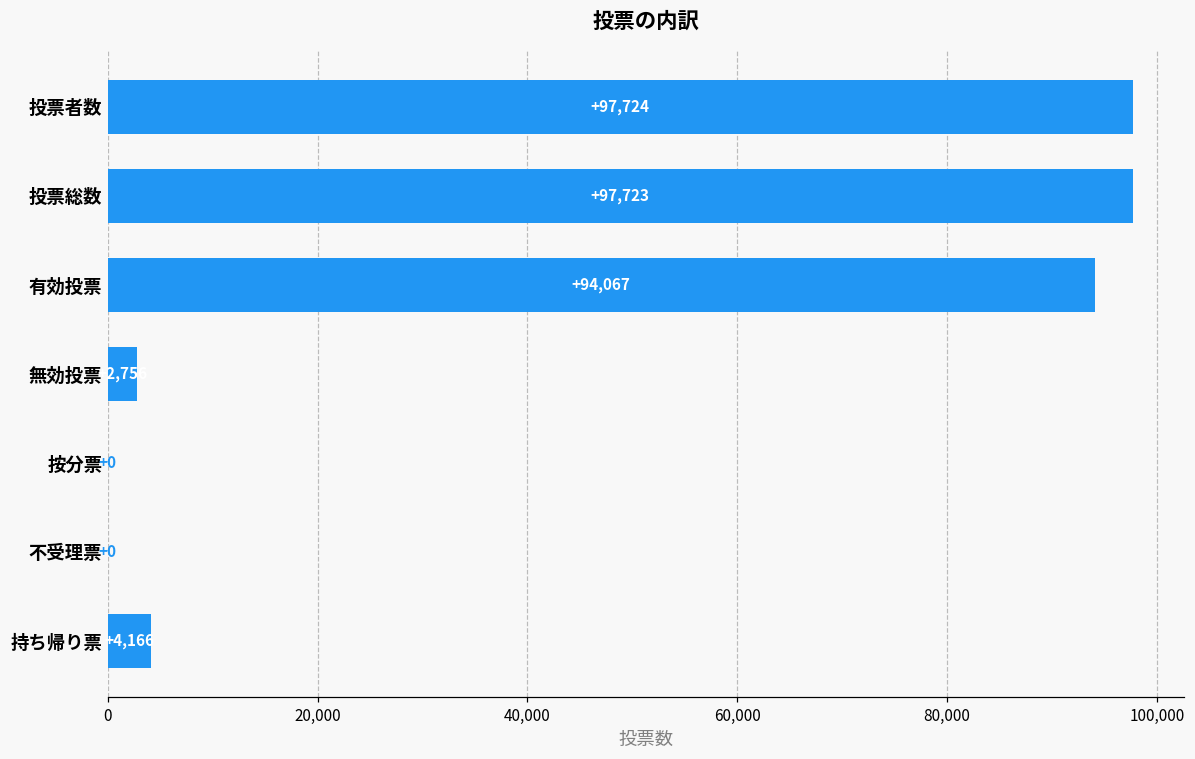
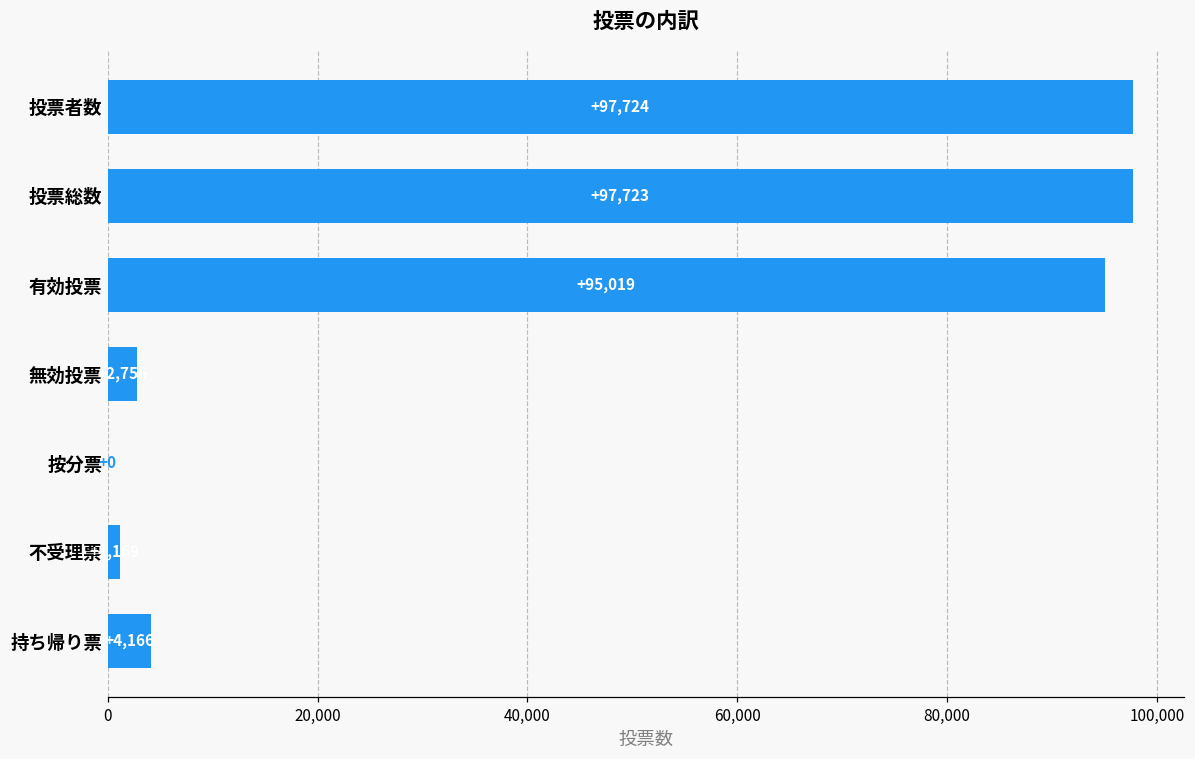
有効投票: +94,067 -> +95,019
不受理票: 0 -> 1,000
